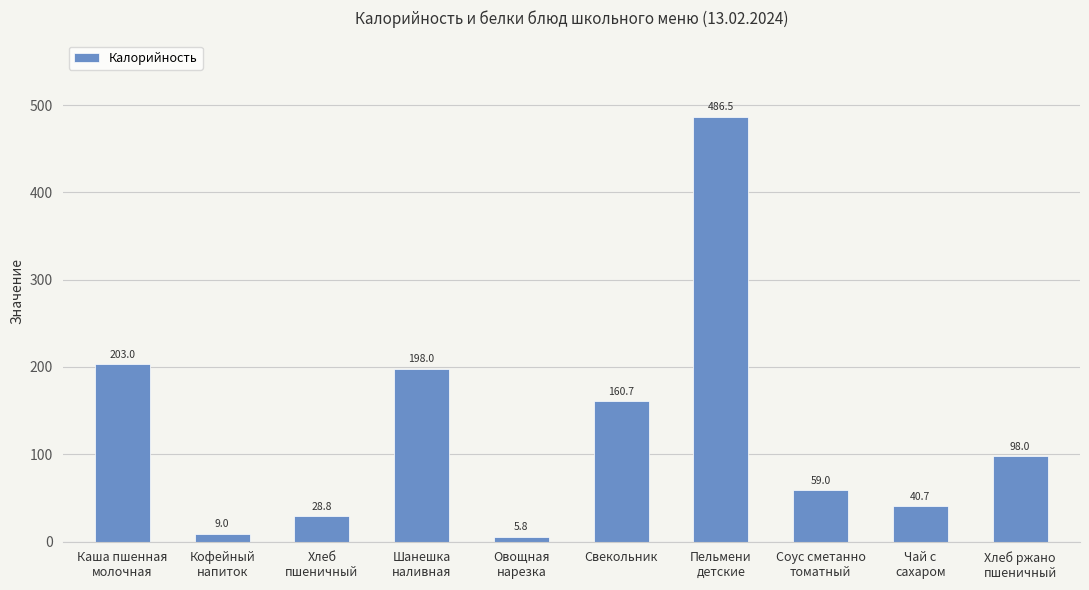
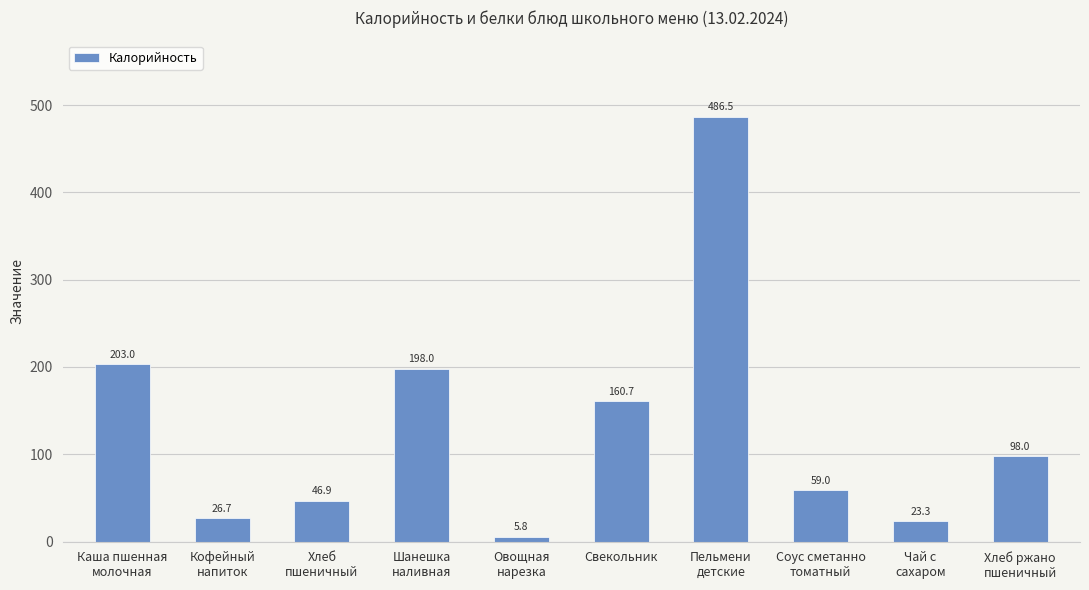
Кофейный напиток: 9.0 -> 26.7
Хлеб пшеничный: 28.8 -> 46.9
Чай с сахаром: 40.7 -> 23.3
